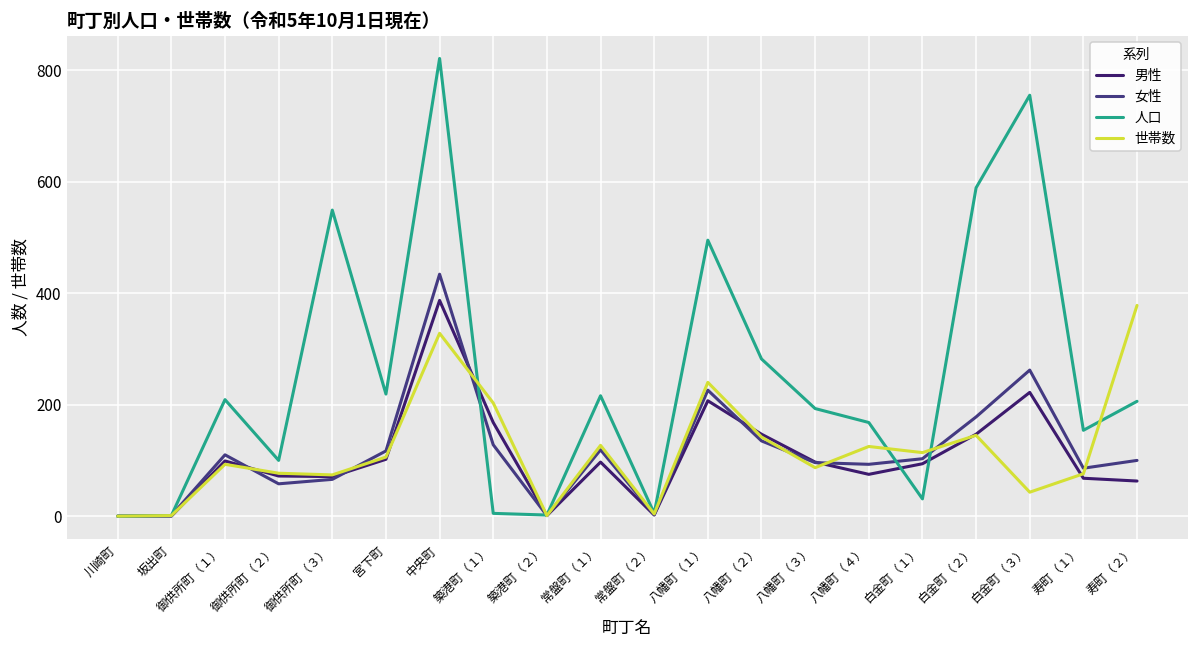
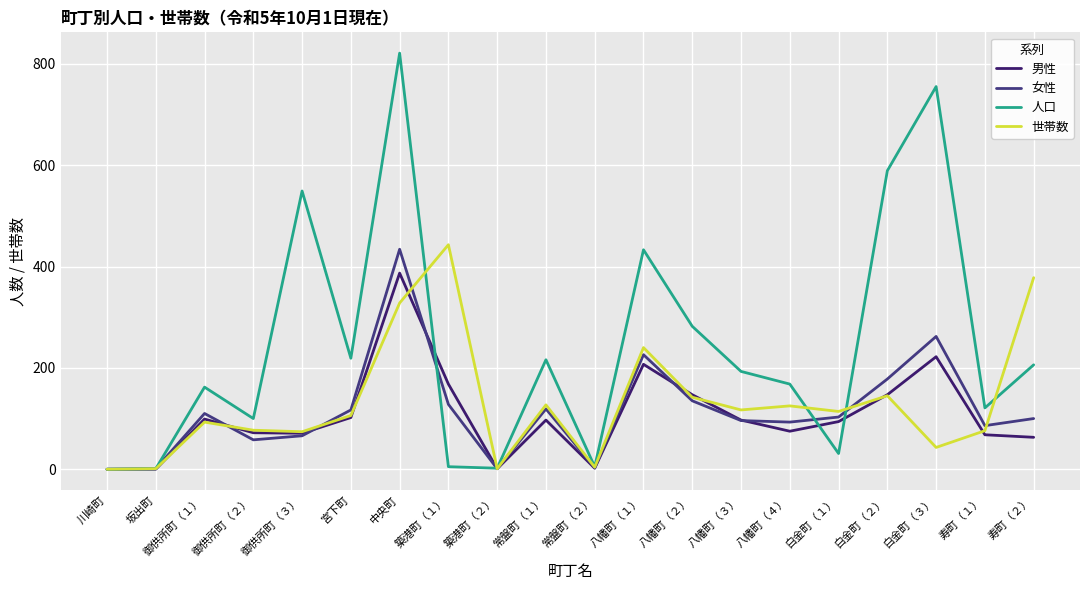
人口, 御供所町（１）: 210 -> 160
世帯数, 築港町（１）: 200 -> 440
人口, 八幡町（１）: 500 -> 430
世帯数, 八幡町（３）: 90 -> 120
人口, 寿町（１）: 150 -> 120
